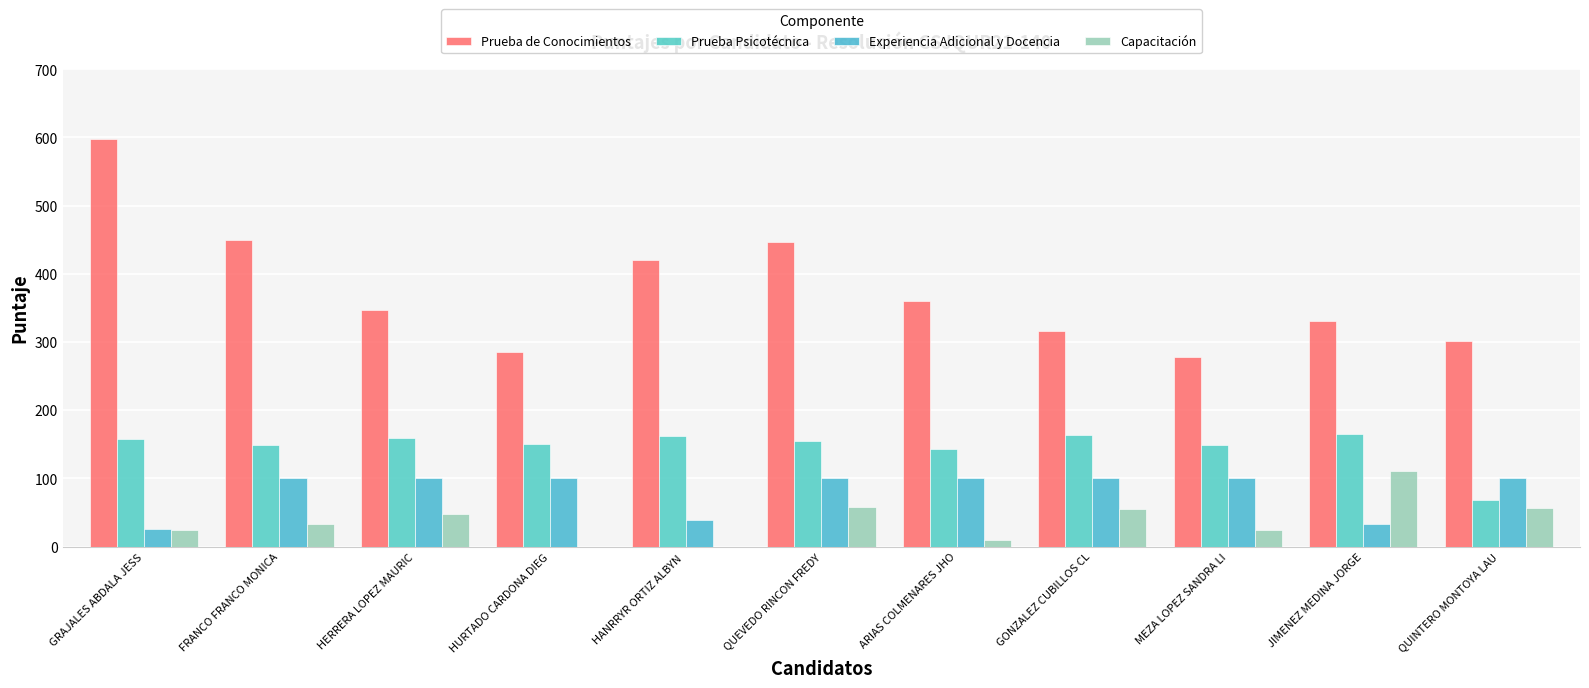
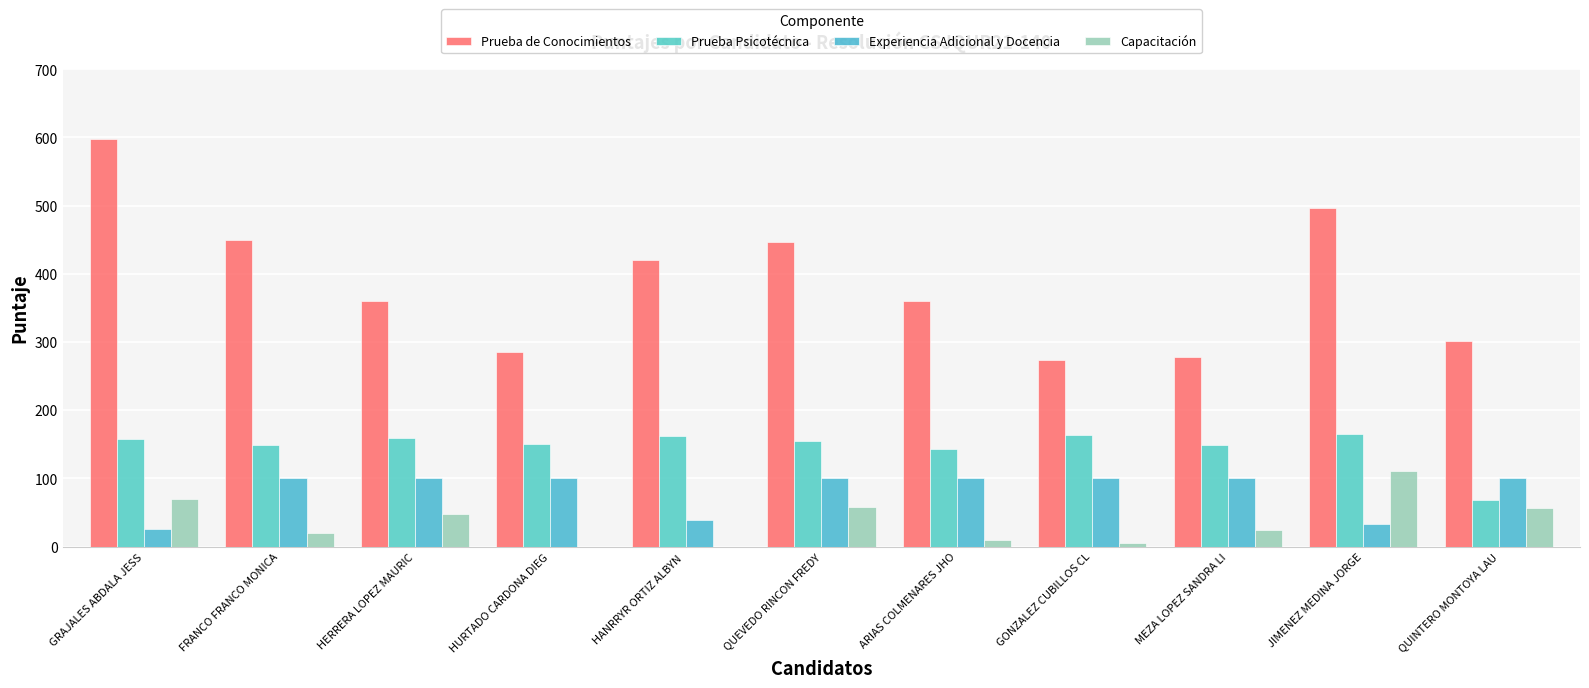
Capacitación, GRAJALES ABDALA JESS: 20 -> 70
Capacitación, FRANCO FRANCO MONICA: 30 -> 20
Prueba de Conocimientos, HERRERA LOPEZ MAURIC: 350 -> 360
Prueba de Conocimientos, GONZALEZ CUBILLOS CL: 320 -> 270
Capacitación, GONZALEZ CUBILLOS CL: 50 -> 10
Prueba de Conocimientos, JIMENEZ MEDINA JORGE: 330 -> 500
